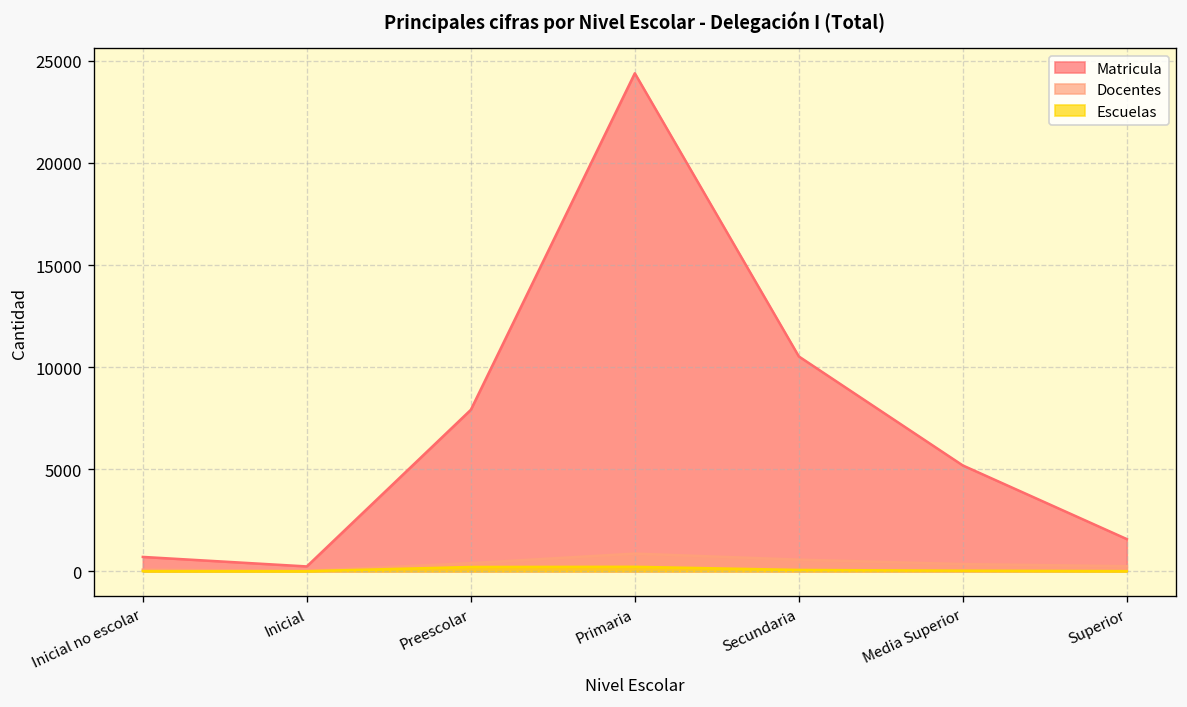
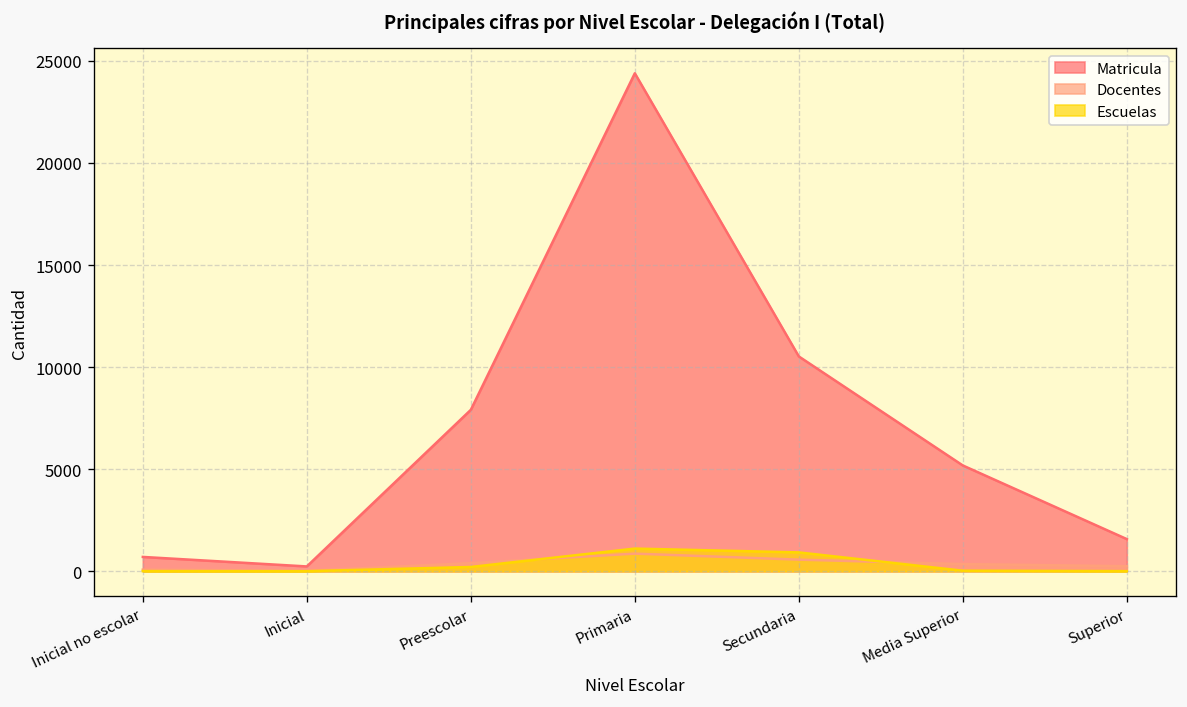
Escuelas, Primaria: 200 -> 1100
Escuelas, Secundaria: 100 -> 900
